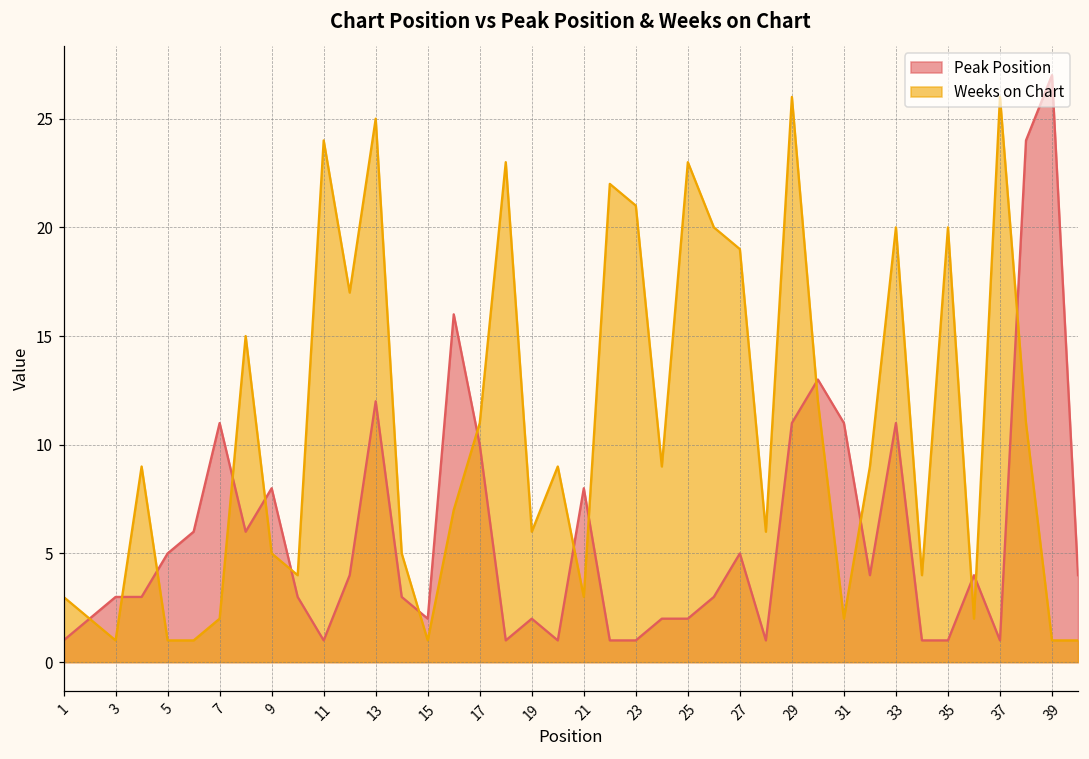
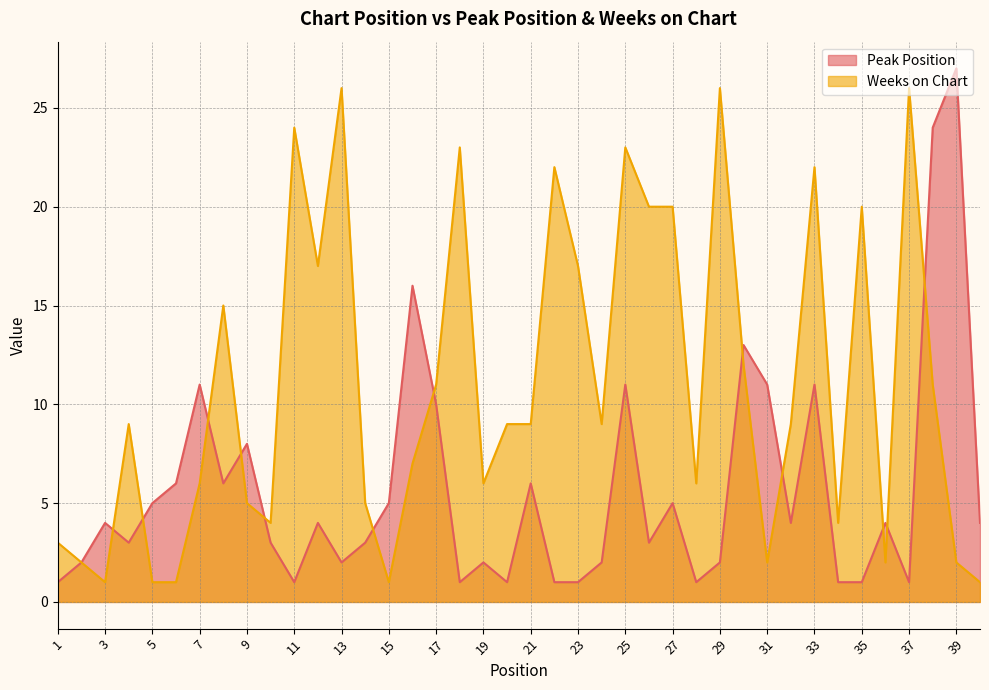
Peak Position, 3: 3 -> 4
Weeks on Chart, 7: 2 -> 6
Peak Position, 13: 12 -> 2
Weeks on Chart, 13: 25 -> 26
Peak Position, 15: 2 -> 5
Peak Position, 21: 8 -> 6
Weeks on Chart, 21: 3 -> 9
Weeks on Chart, 23: 21 -> 17
Peak Position, 25: 2 -> 11
Weeks on Chart, 27: 19 -> 20
Peak Position, 29: 11 -> 2
Weeks on Chart, 33: 20 -> 22
Weeks on Chart, 39: 1 -> 2
